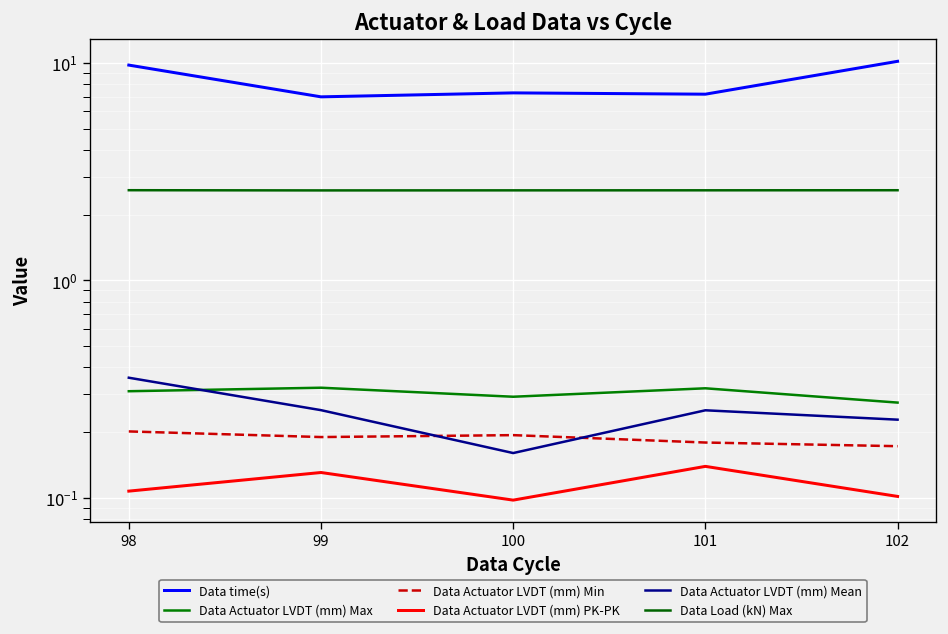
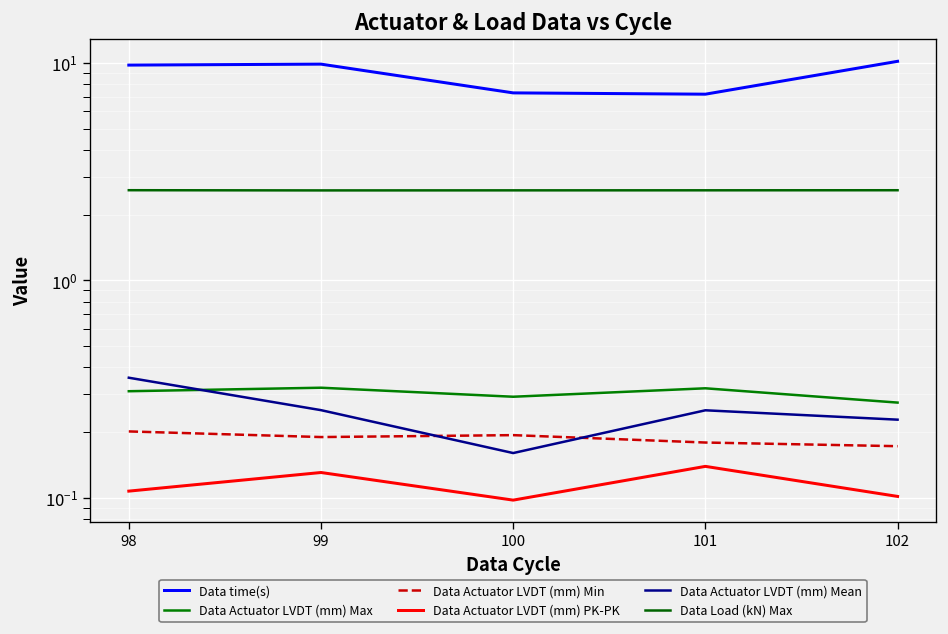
Data time(s), 99: 7.0 -> 10
